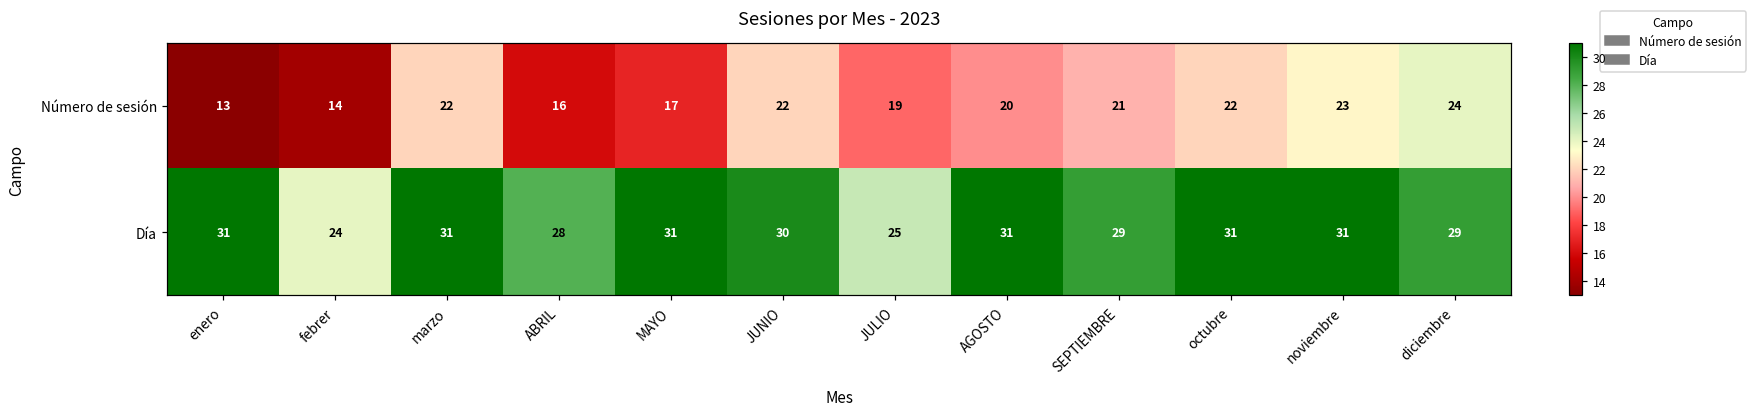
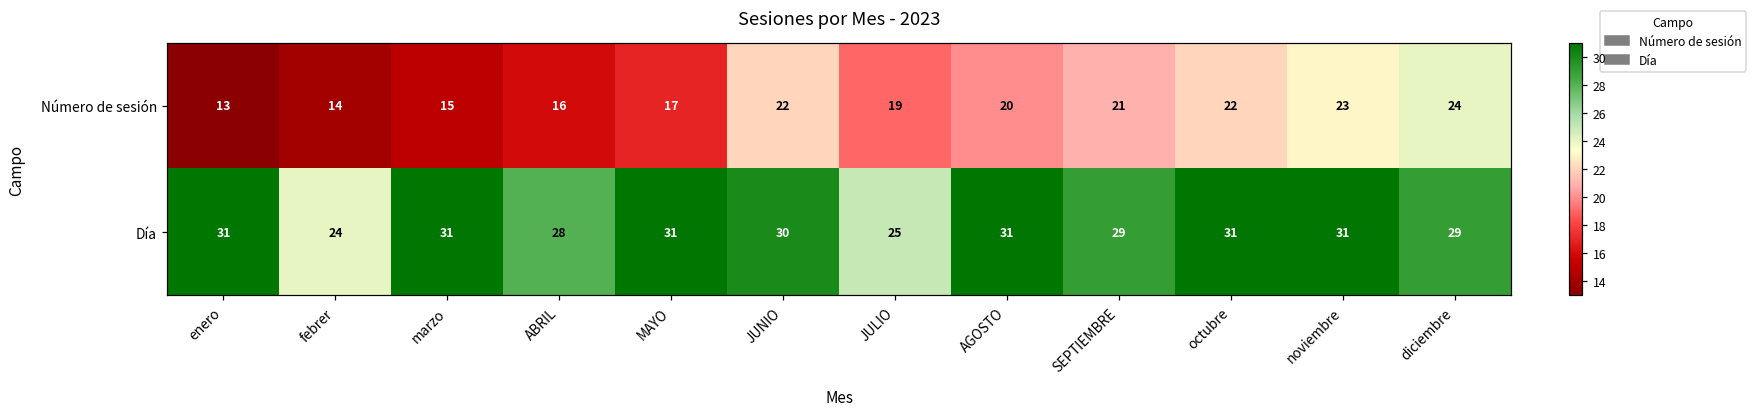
Número de sesión, marzo: 22 -> 15
